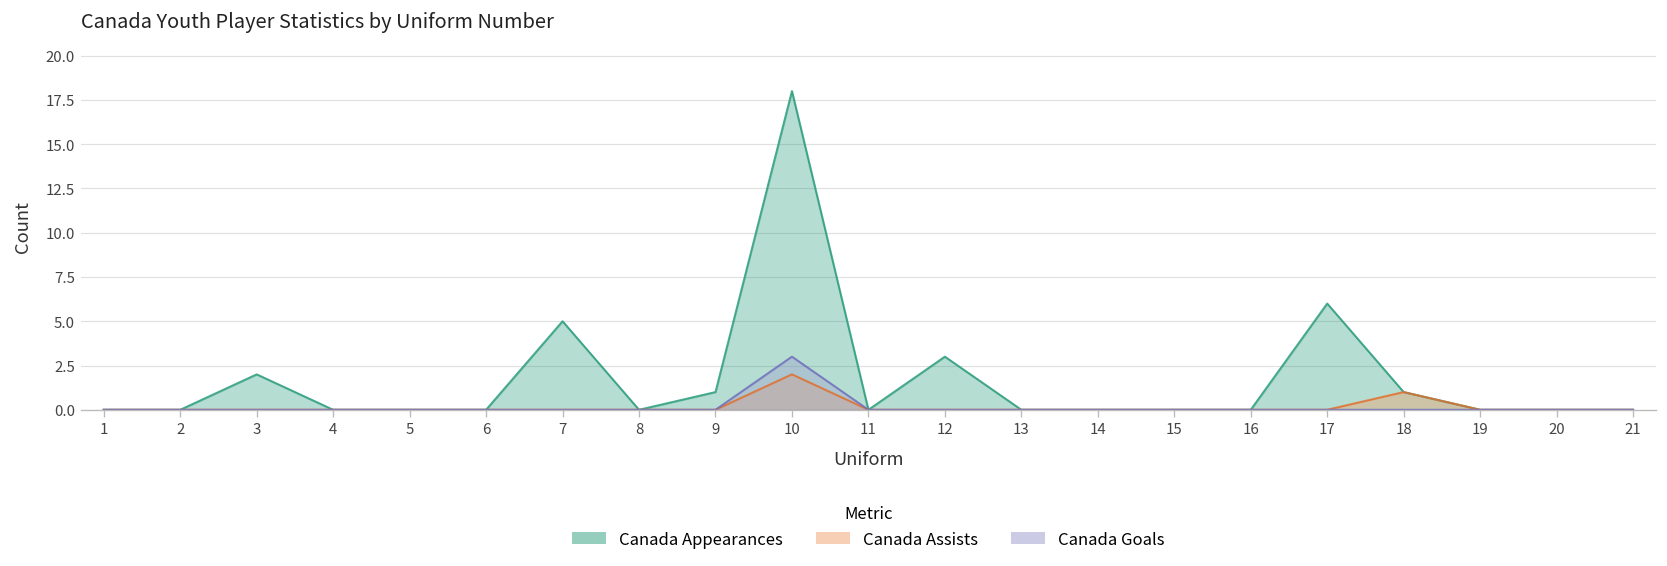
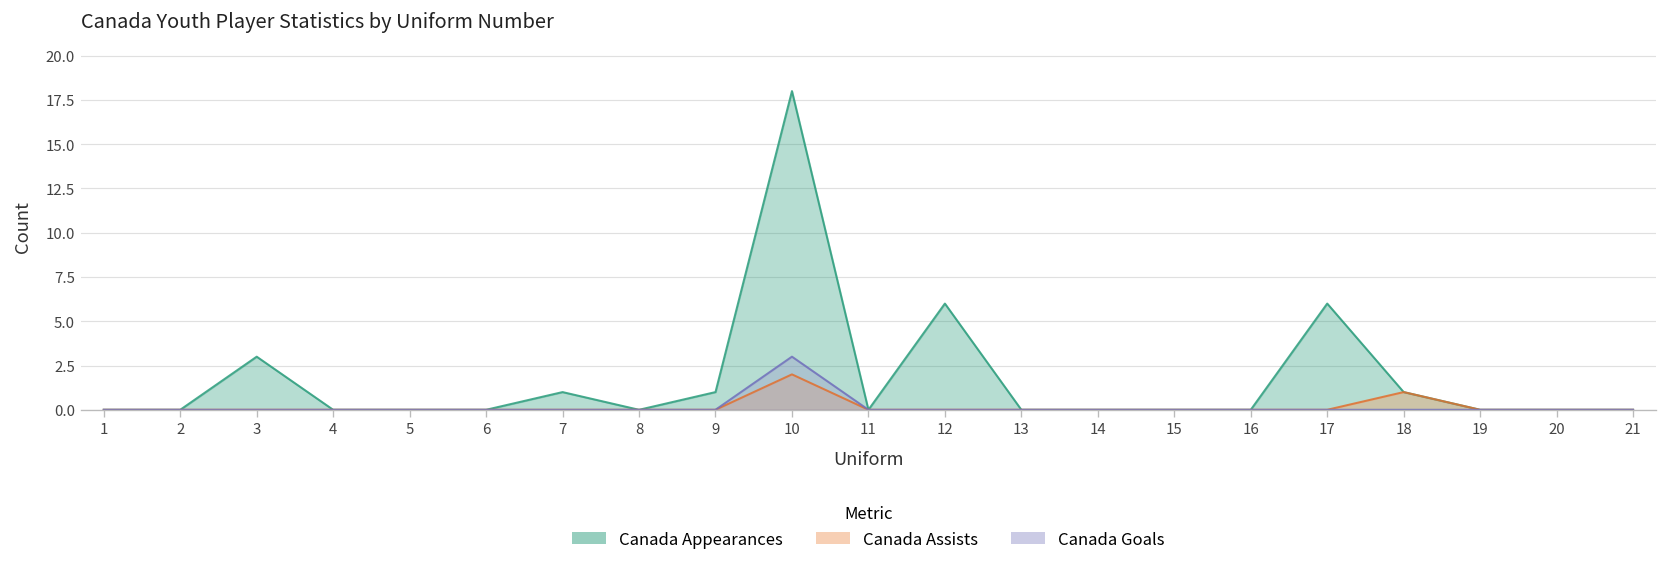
Canada Appearances, 3: 2 -> 3
Canada Appearances, 7: 5 -> 1
Canada Appearances, 12: 3 -> 6
